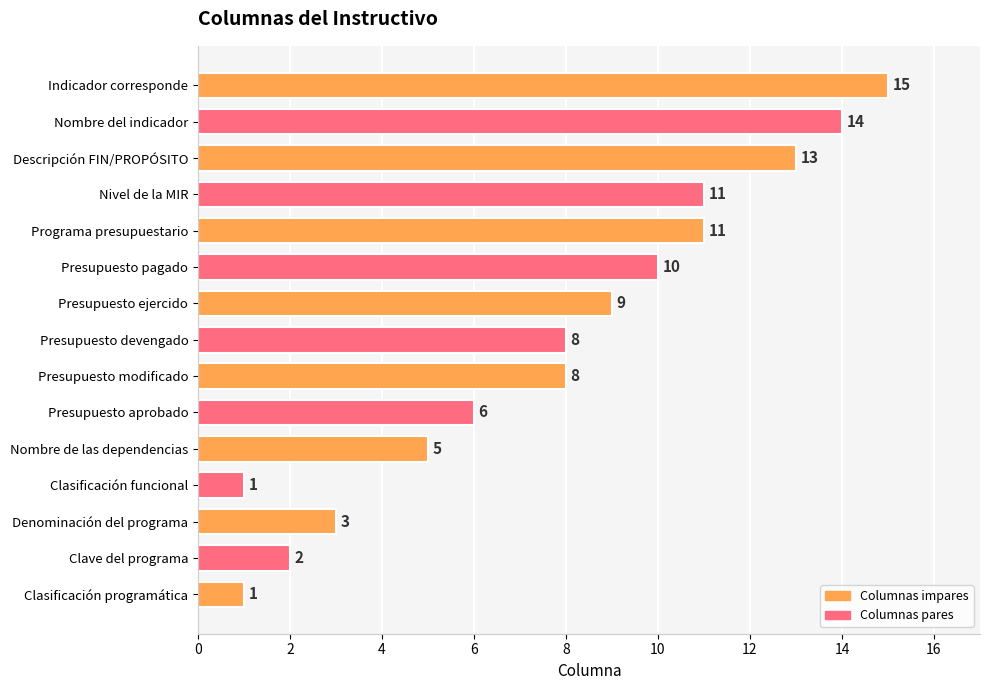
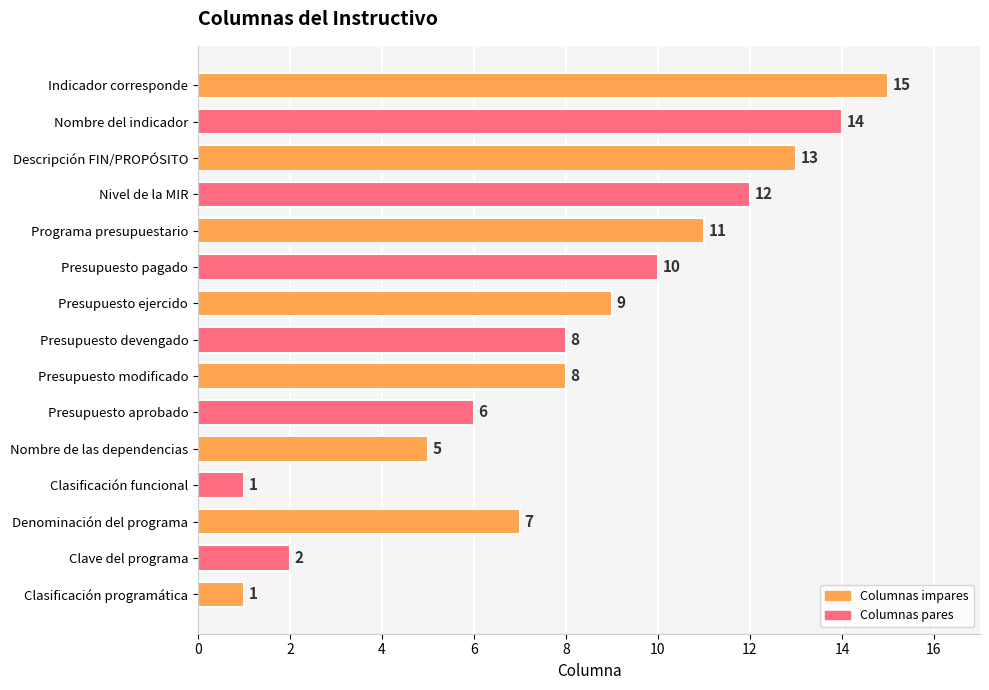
Nivel de la MIR: 11 -> 12
Denominación del programa: 3 -> 7
